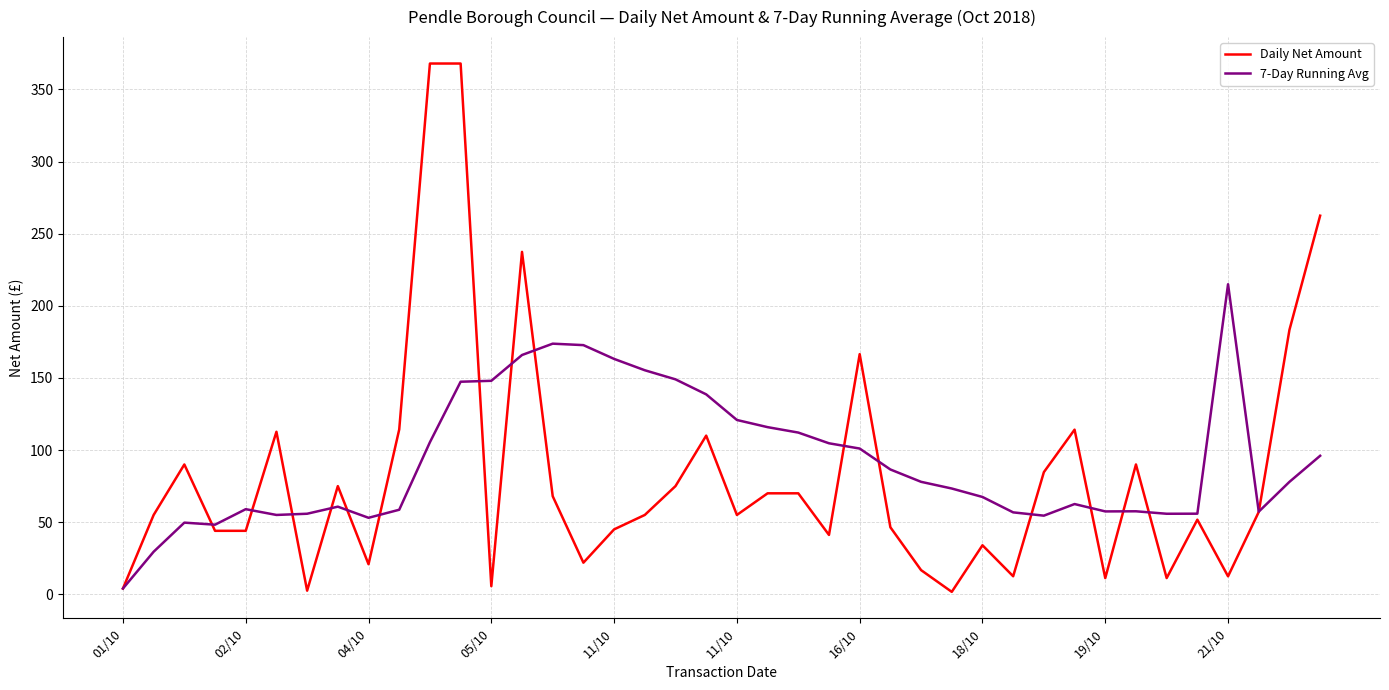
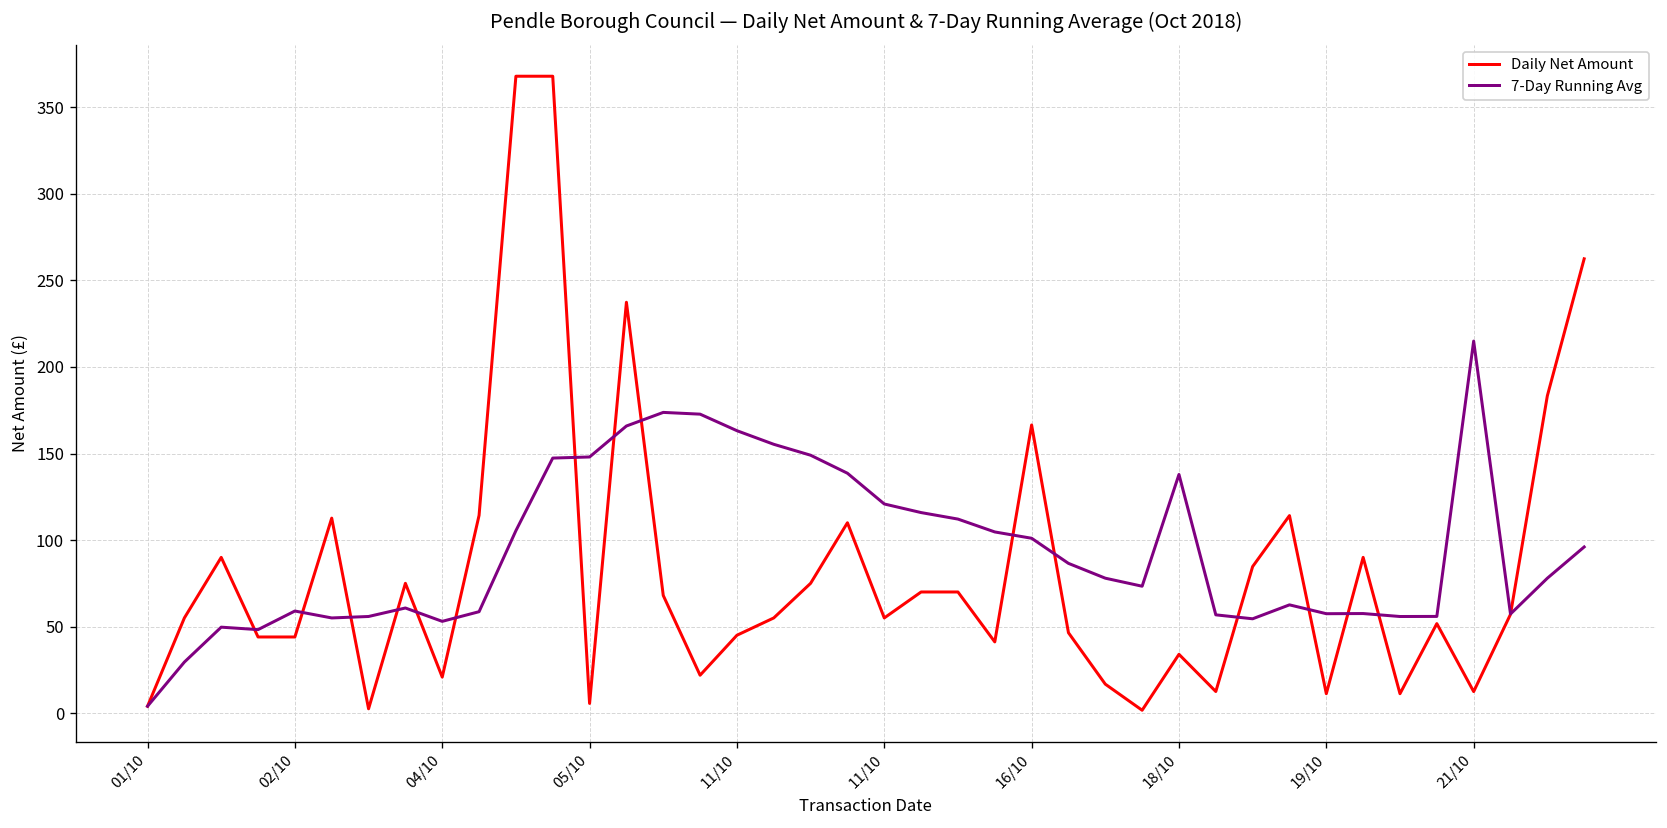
7-Day Running Avg, 18/10: 67 -> 138
